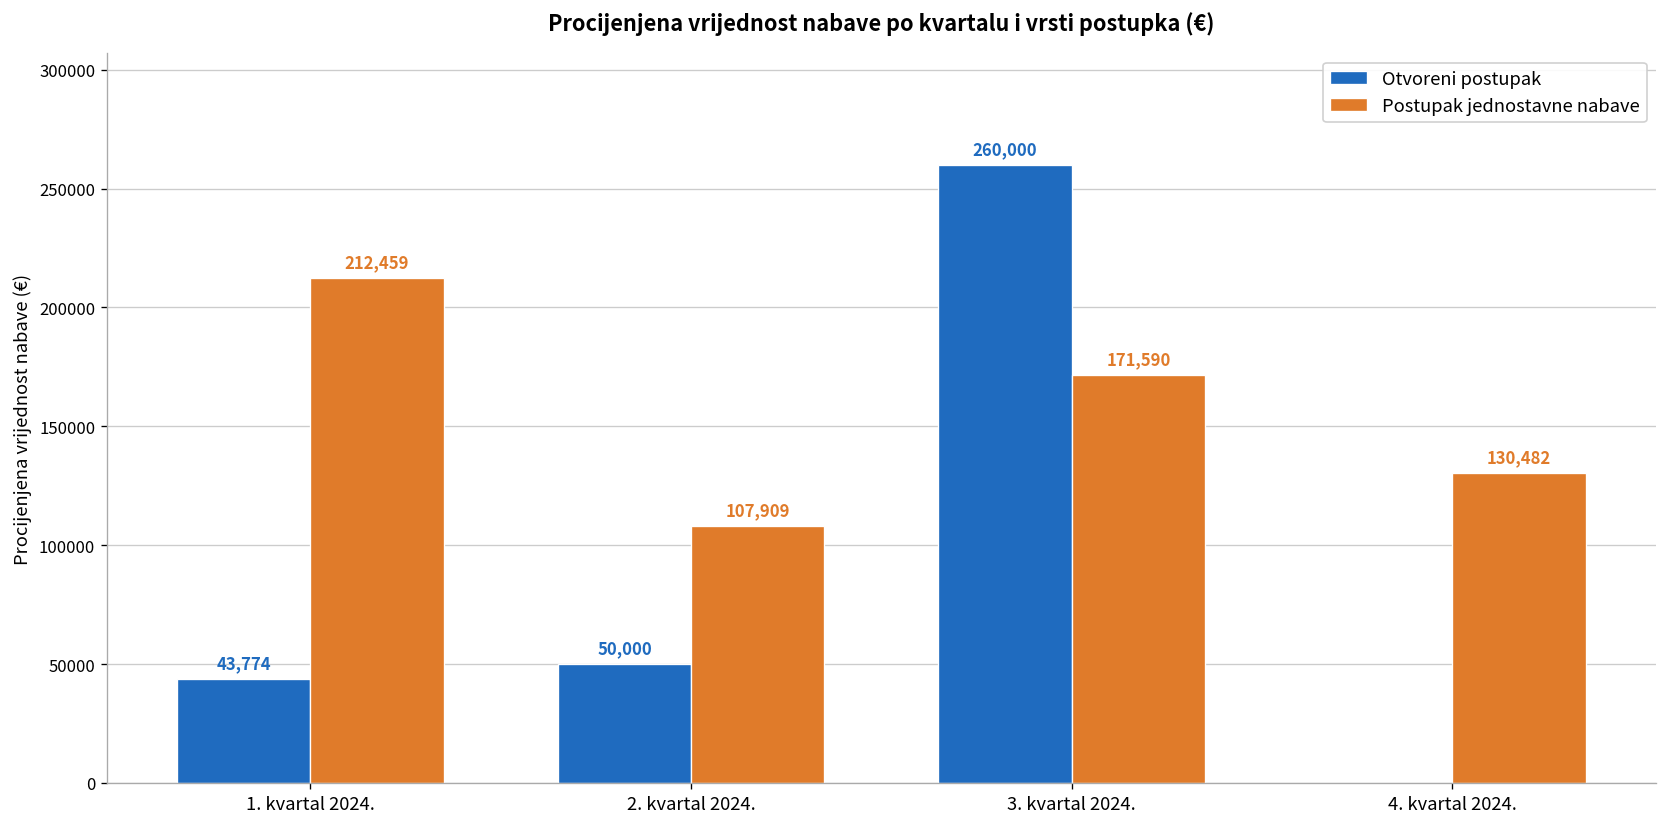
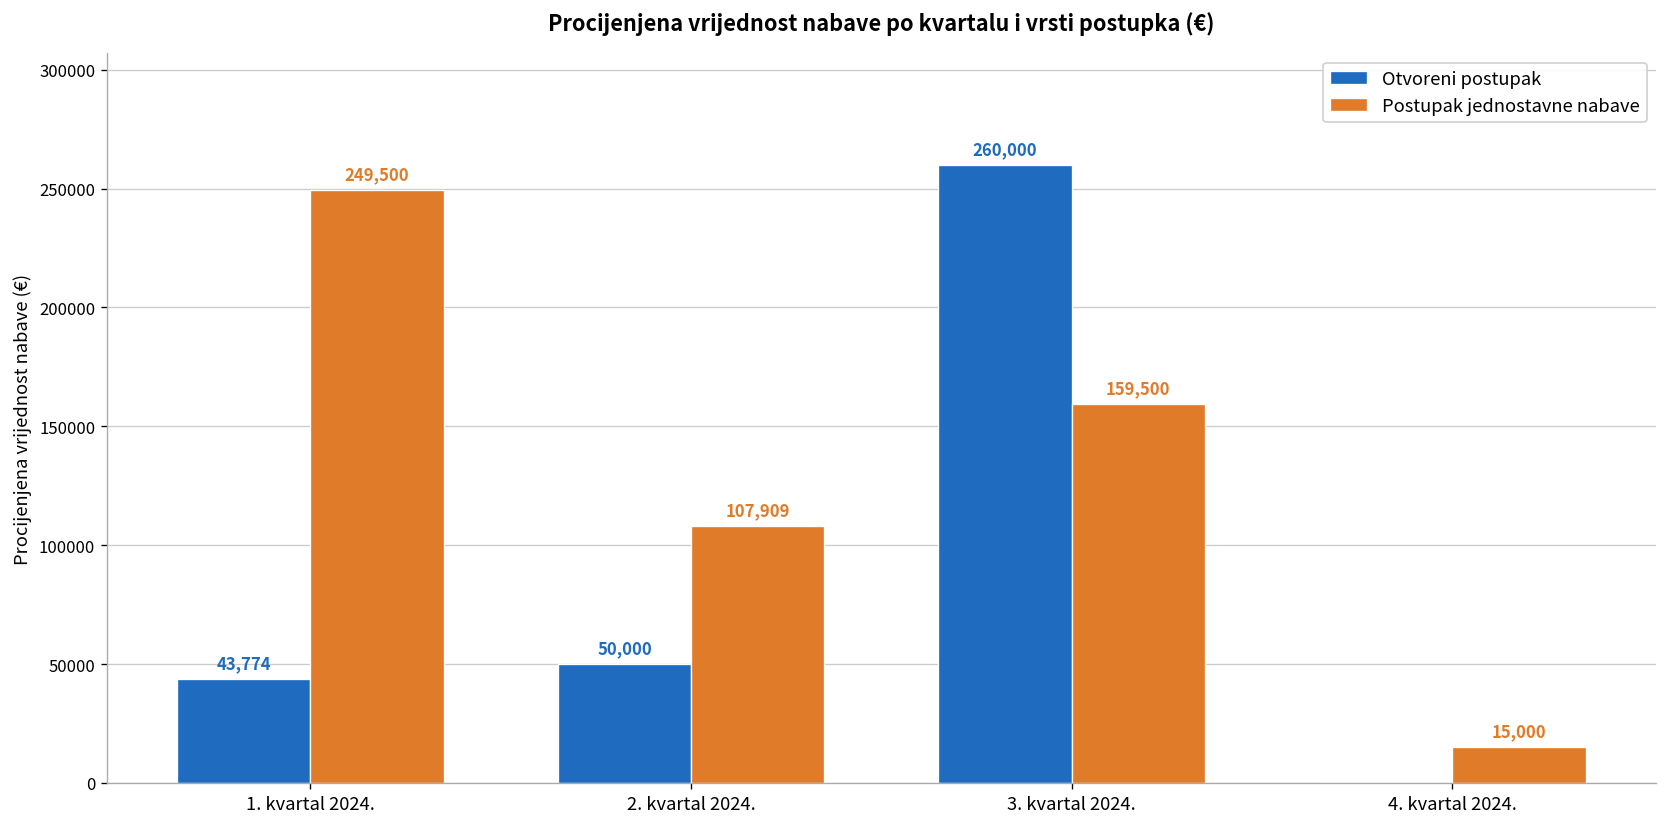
Postupak jednostavne nabave, 1. kvartal 2024.: 212,459 -> 249,500
Postupak jednostavne nabave, 3. kvartal 2024.: 171,590 -> 159,500
Postupak jednostavne nabave, 4. kvartal 2024.: 130,482 -> 15,000
